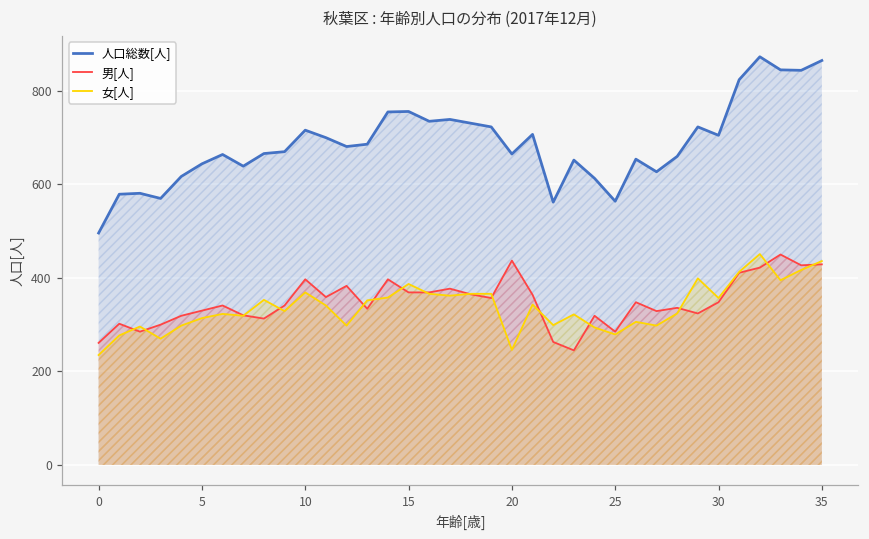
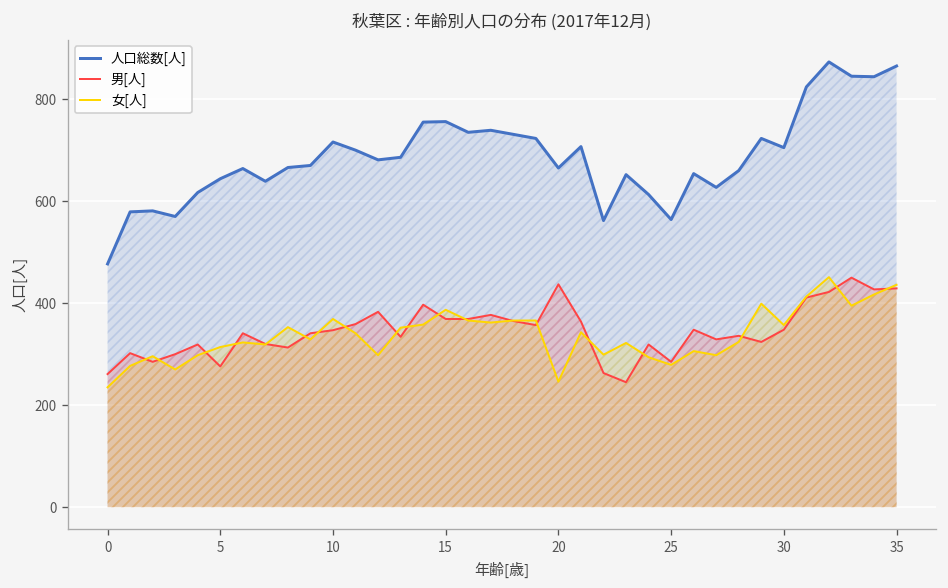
人口総数[人], 0: 500 -> 480
男[人], 5: 330 -> 280
男[人], 10: 400 -> 350
